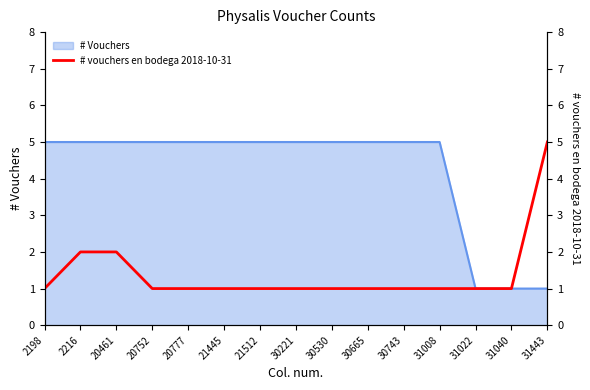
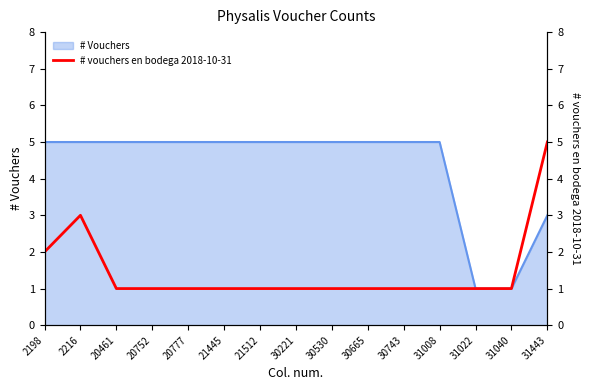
# Vouchers, 31443: 1 -> 3
# vouchers en bodega 2018-10-31, 2198: 1 -> 2
# vouchers en bodega 2018-10-31, 2216: 2 -> 3
# vouchers en bodega 2018-10-31, 20461: 2 -> 1
